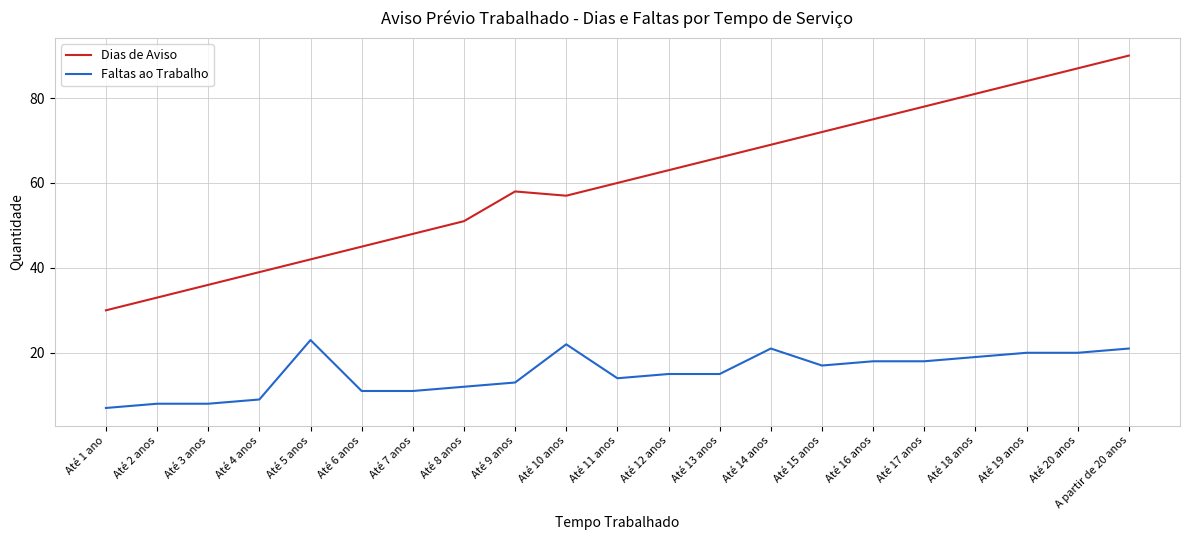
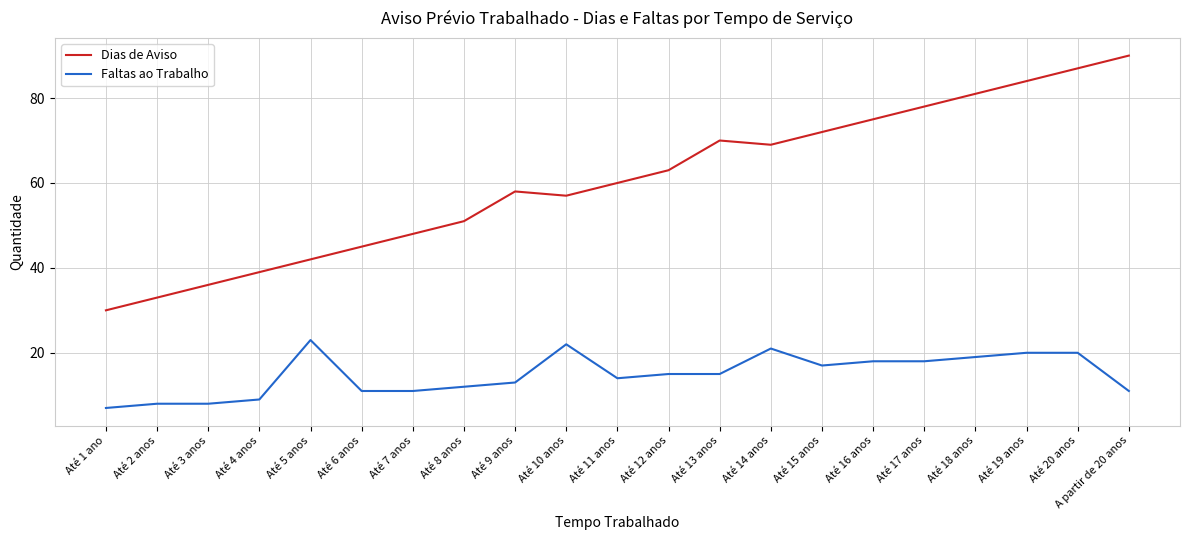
Dias de Aviso, Até 13 anos: 66 -> 70
Faltas ao Trabalho, A partir de 20 anos: 21 -> 11
